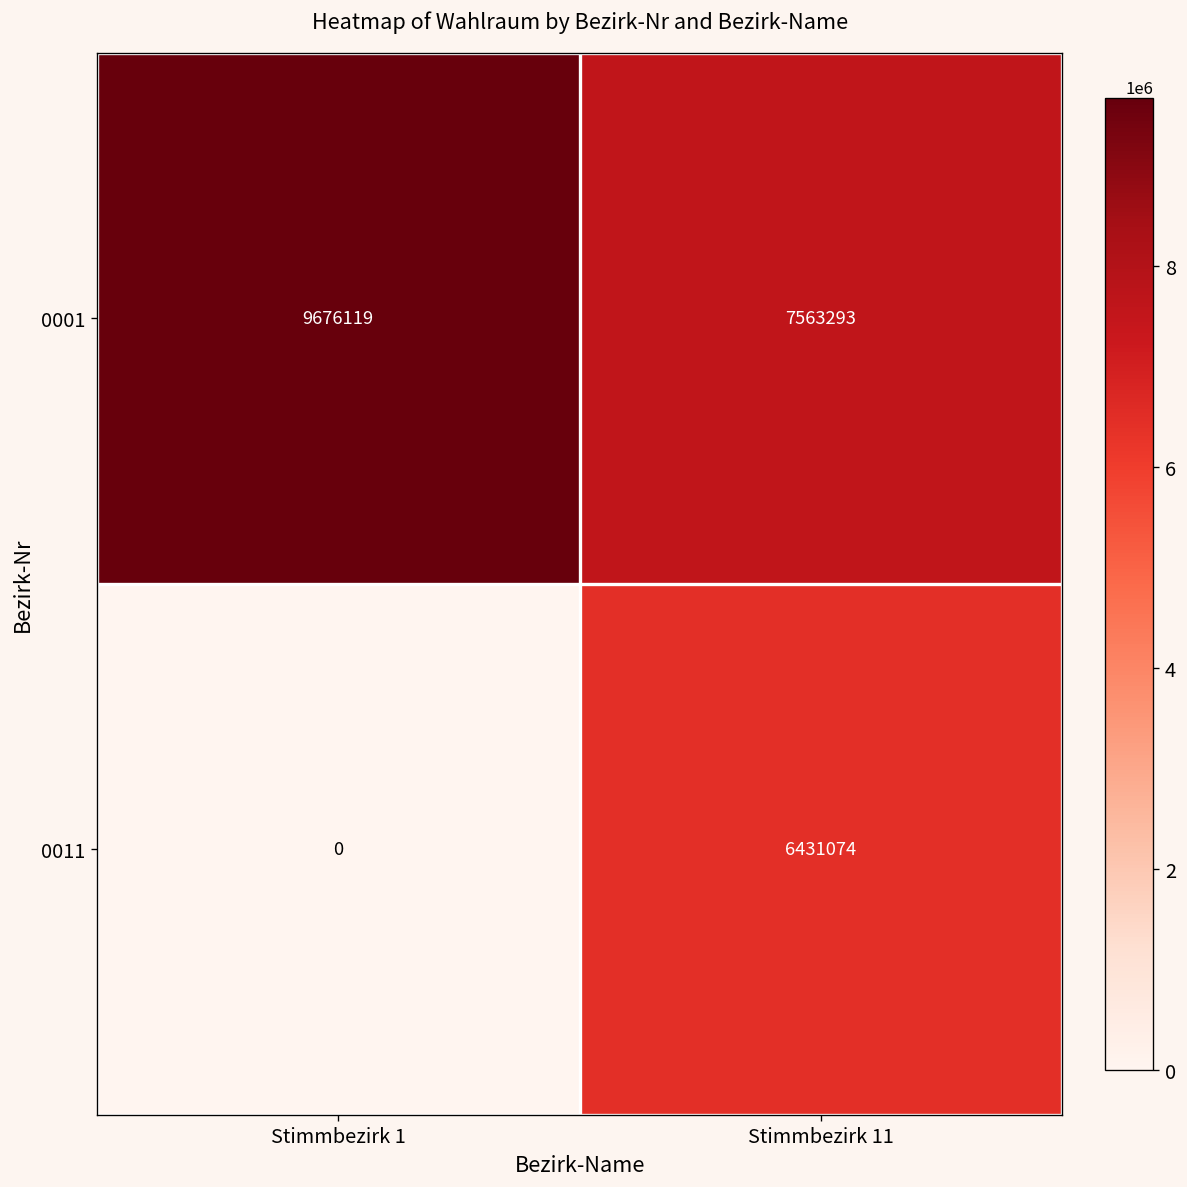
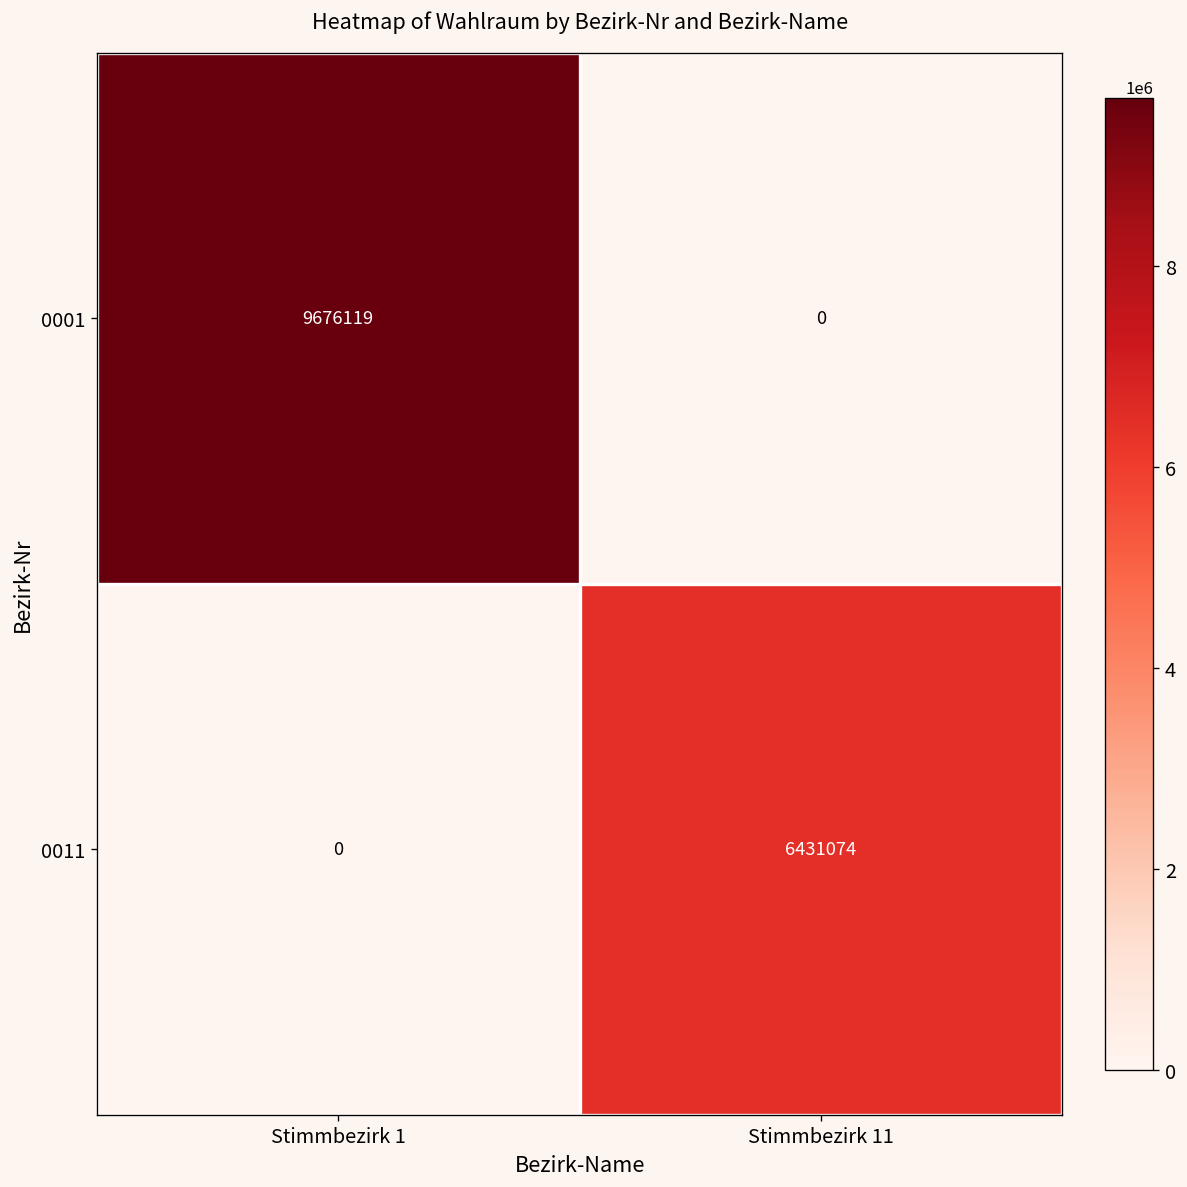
0001, Stimmbezirk 11: 7563293 -> 0
